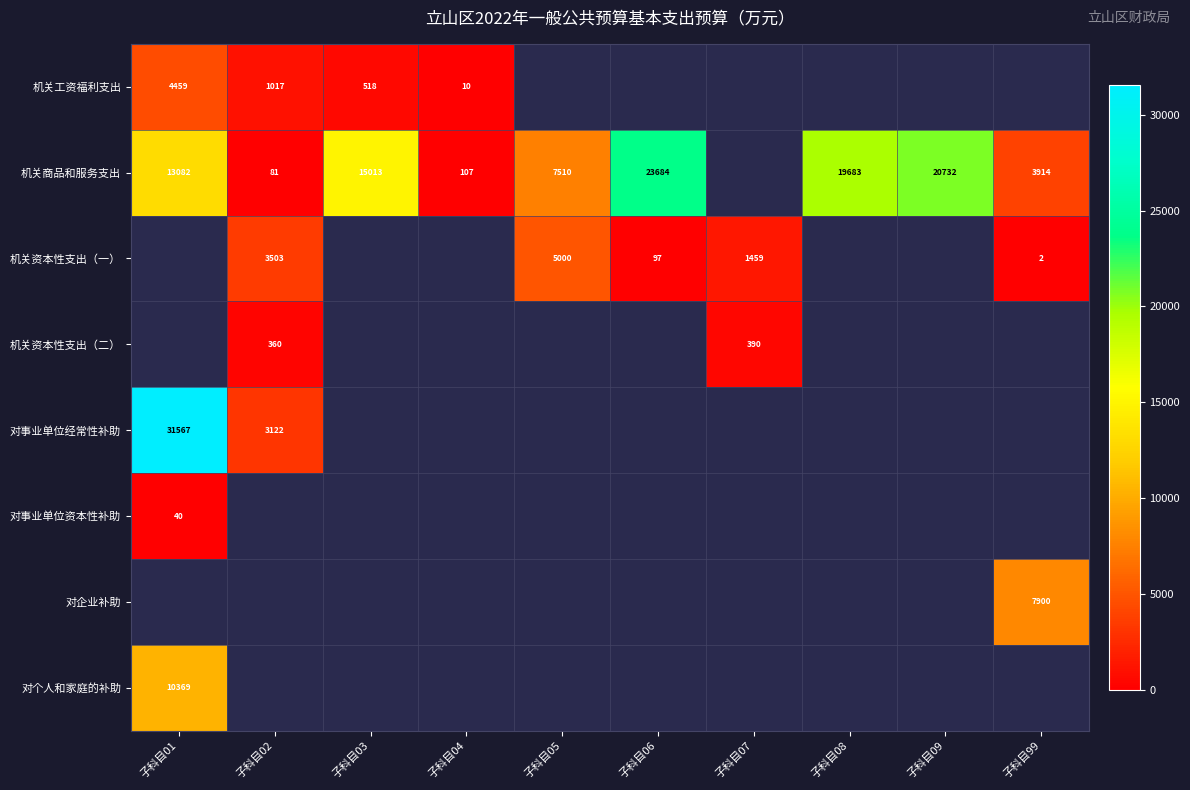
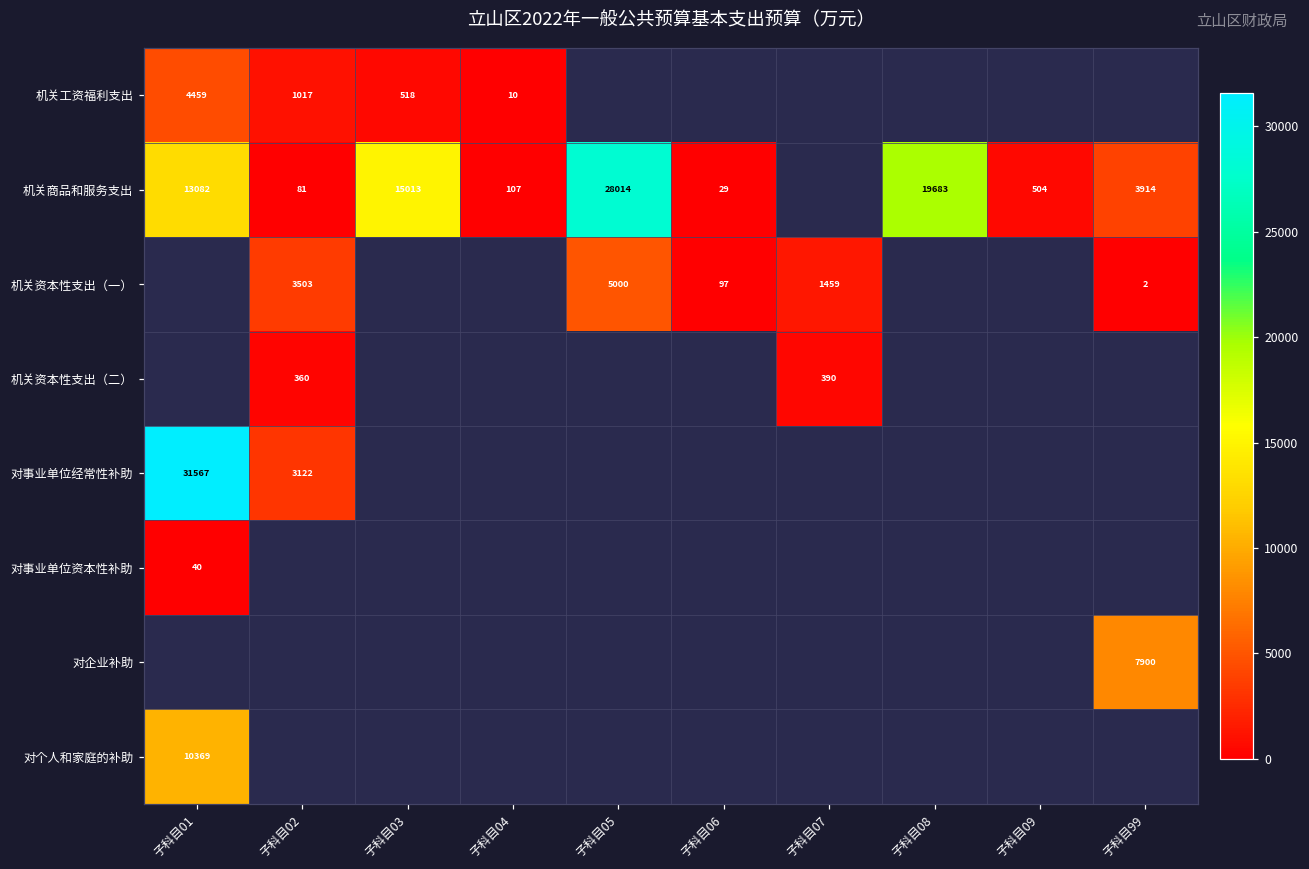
机关商品和服务支出, 子科目05: 7510 -> 28014
机关商品和服务支出, 子科目06: 23684 -> 29
机关商品和服务支出, 子科目09: 20732 -> 504
